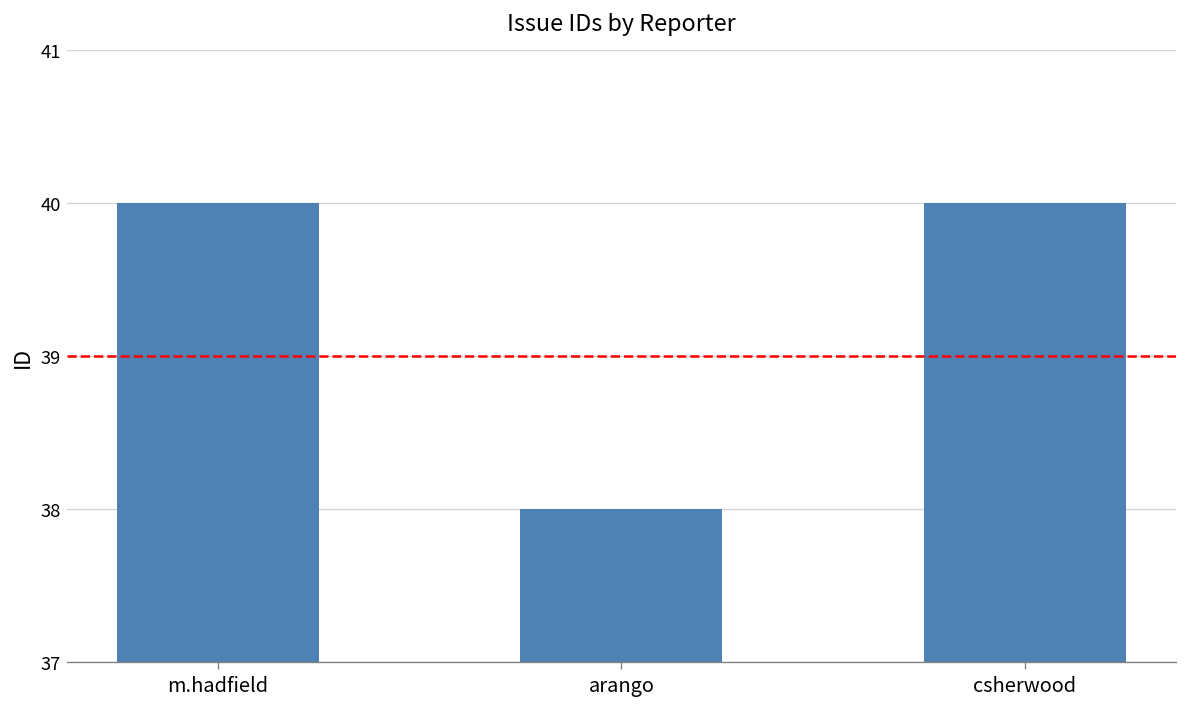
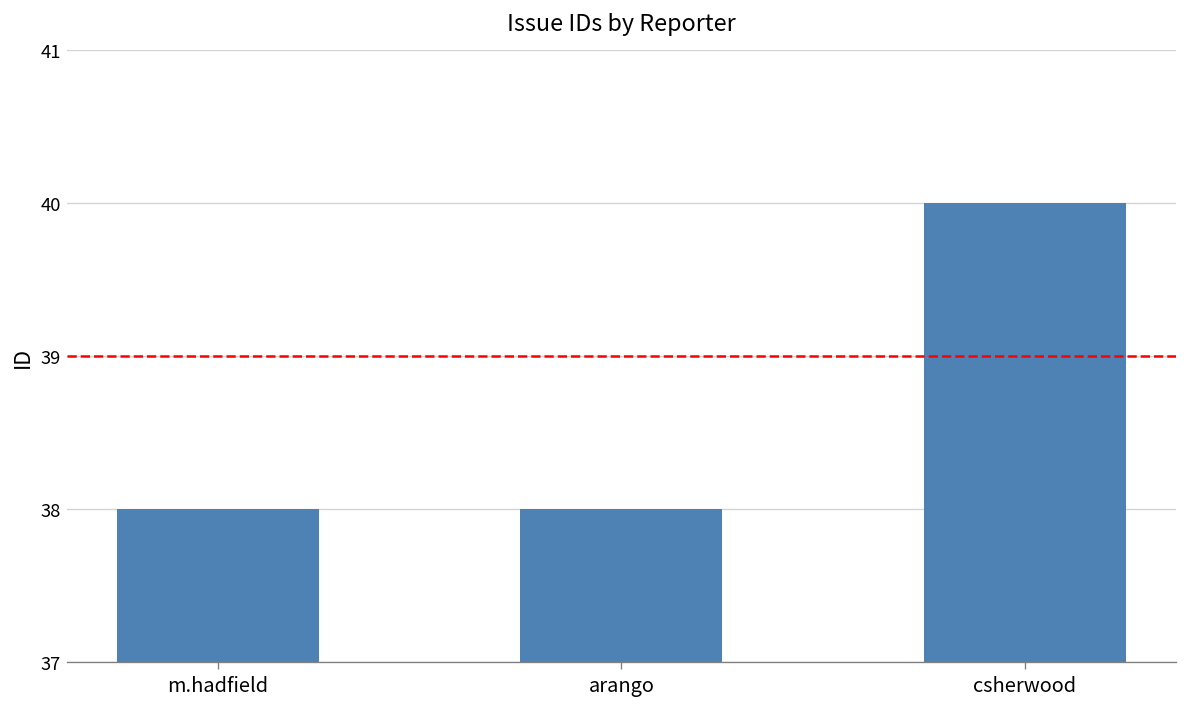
m.hadfield: 40 -> 38
